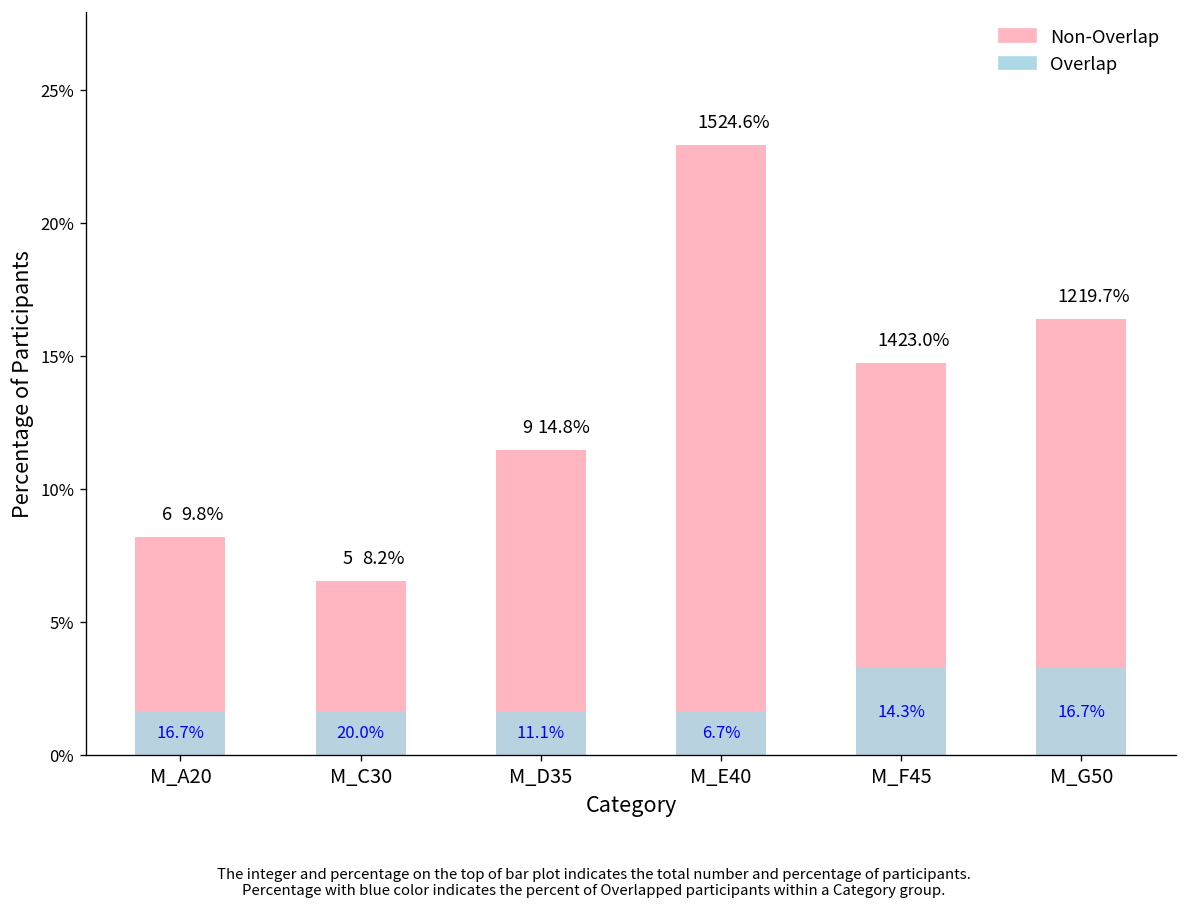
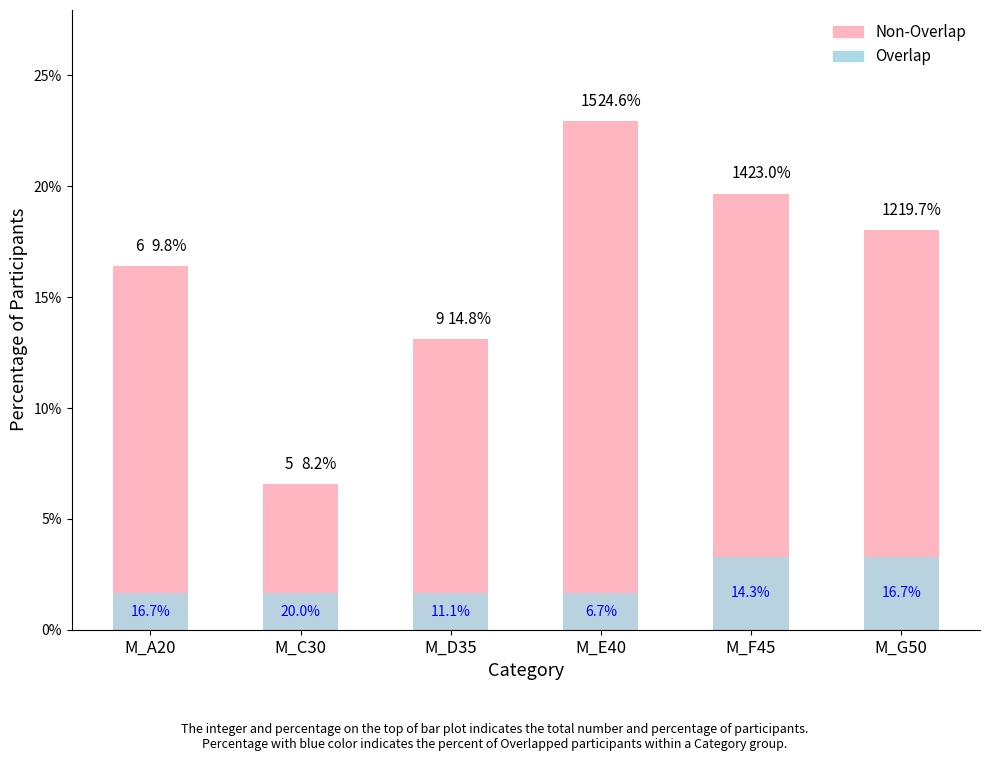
Non-Overlap, M_A20: 8.2% -> 16.4%
Non-Overlap, M_D35: 11.5% -> 13.1%
Non-Overlap, M_F45: 14.8% -> 19.7%
Non-Overlap, M_G50: 16.4% -> 18.0%
